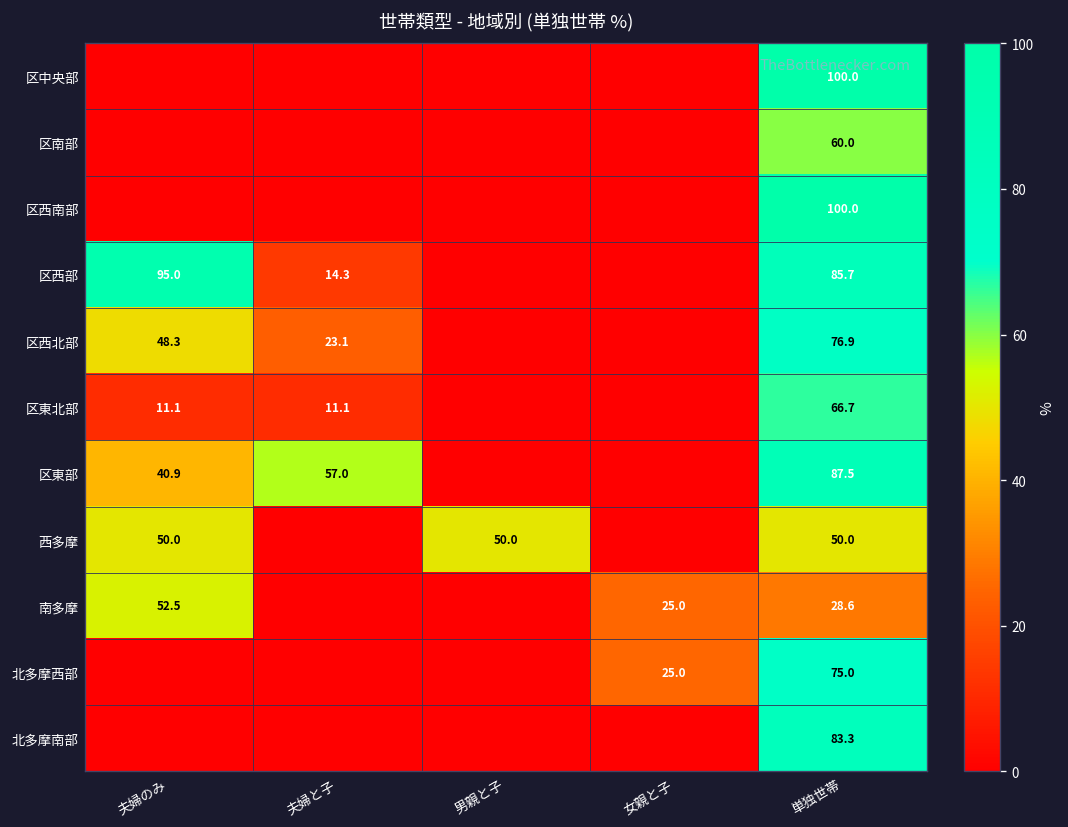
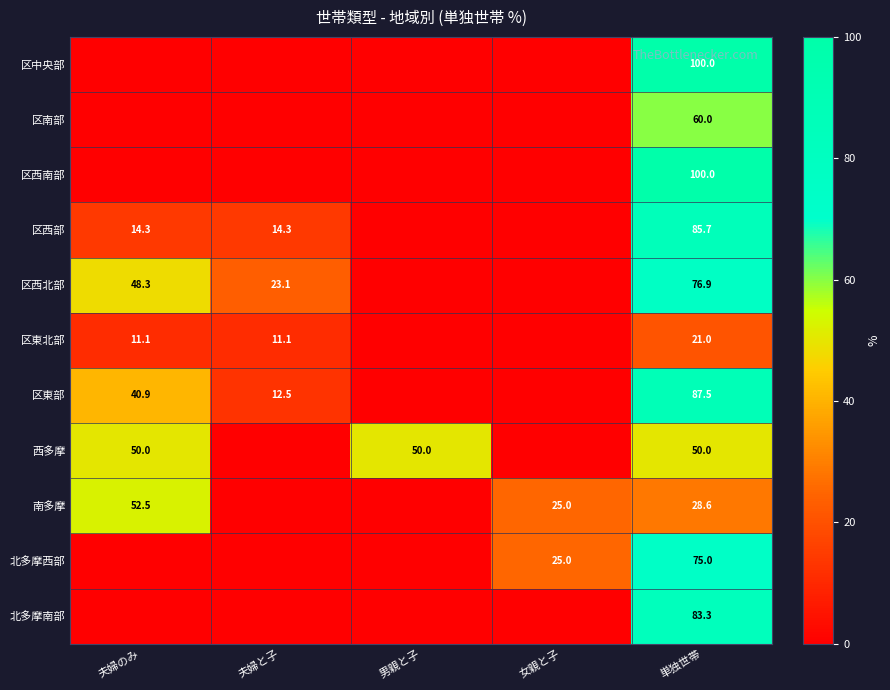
区西部, 夫婦のみ: 95.0 -> 14.3
区東北部, 単独世帯: 66.7 -> 21.0
区東部, 夫婦と子: 57.0 -> 12.5
